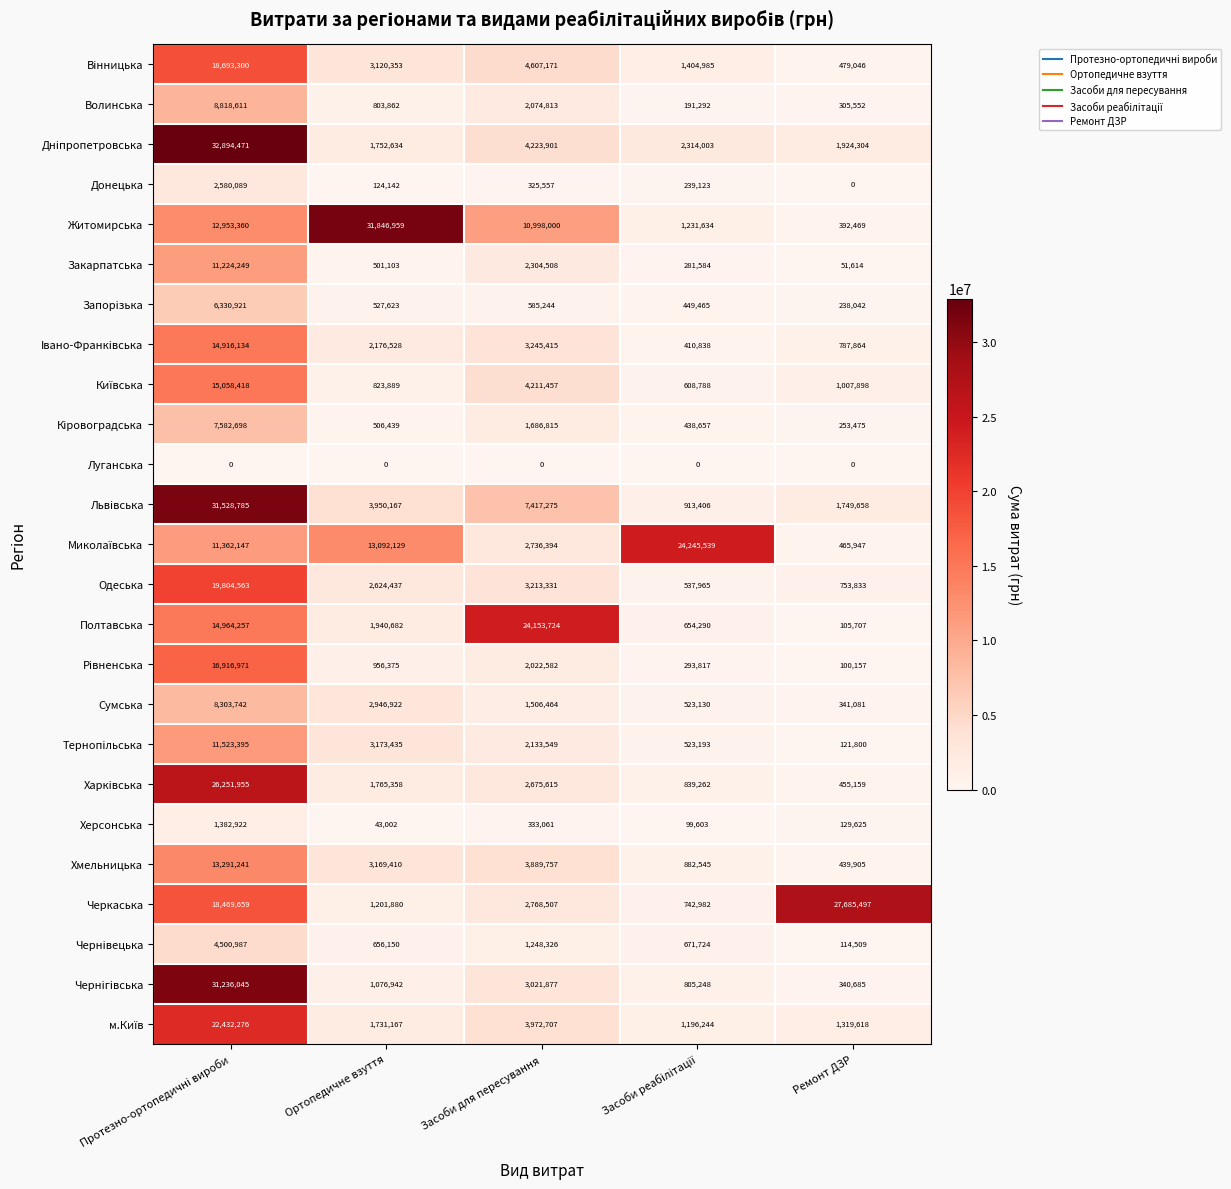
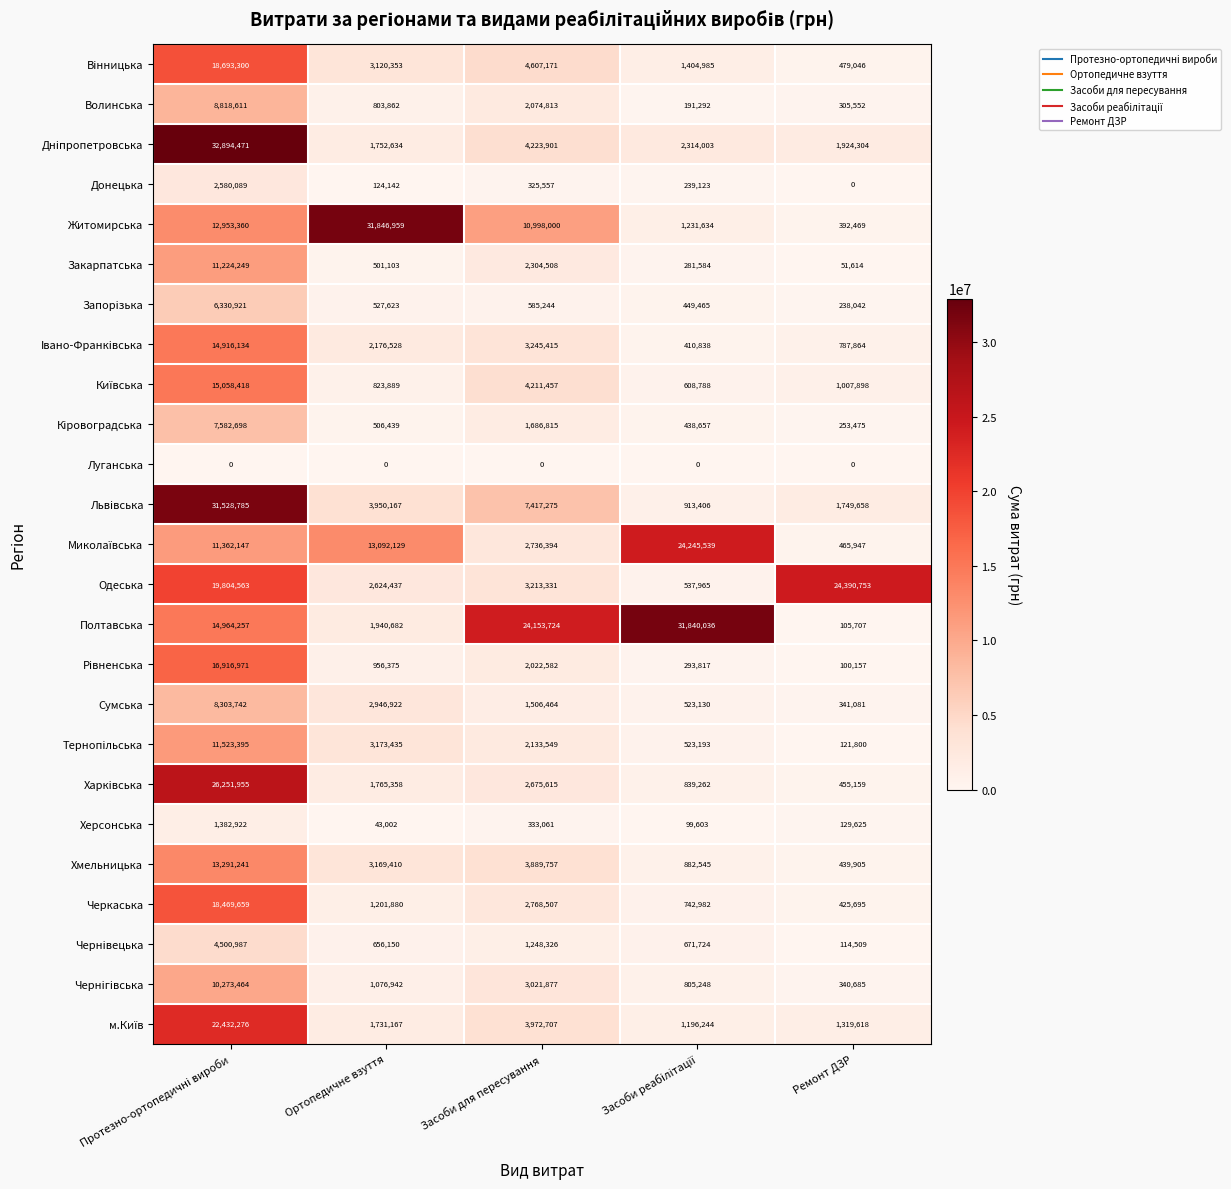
Одеська, Ремонт ДЗР: 753,833 -> 24,390,753
Полтавська, Засоби реабілітації: 654,290 -> 31,840,036
Черкаська, Ремонт ДЗР: 27,685,497 -> 425,695
Чернігівська, Протезно-ортопедичні вироби: 31,236,045 -> 10,273,464
